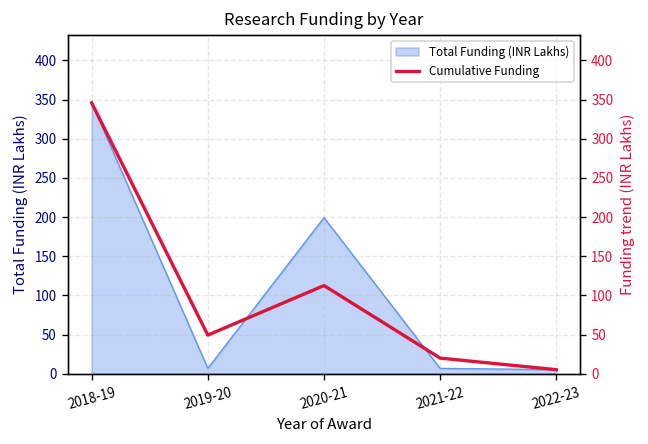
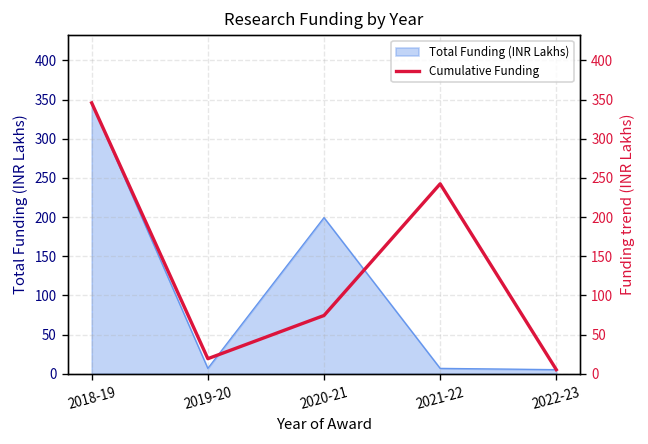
Cumulative Funding, 2019-20: 50 -> 20
Cumulative Funding, 2020-21: 110 -> 70
Cumulative Funding, 2021-22: 20 -> 240
